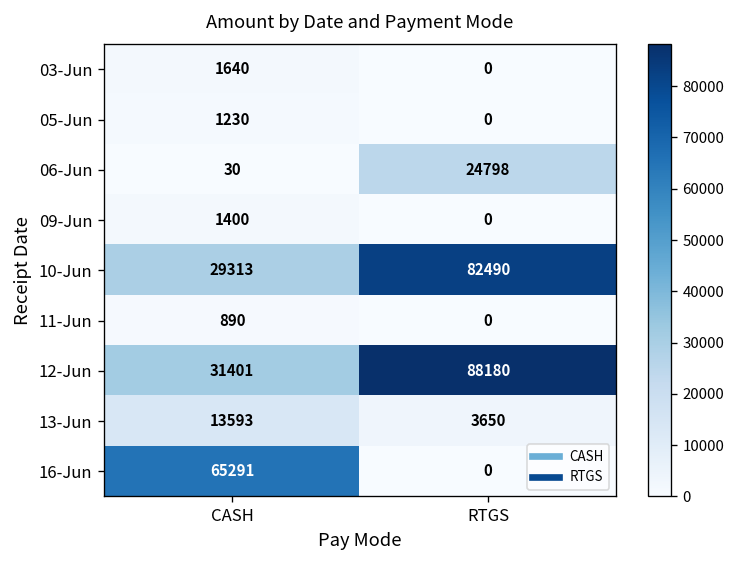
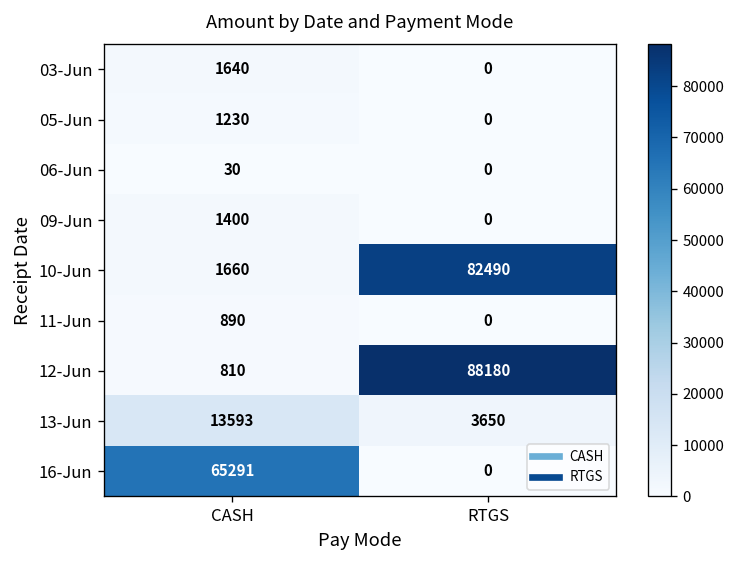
06-Jun, RTGS: 24798 -> 0
10-Jun, CASH: 29313 -> 1660
12-Jun, CASH: 31401 -> 810
